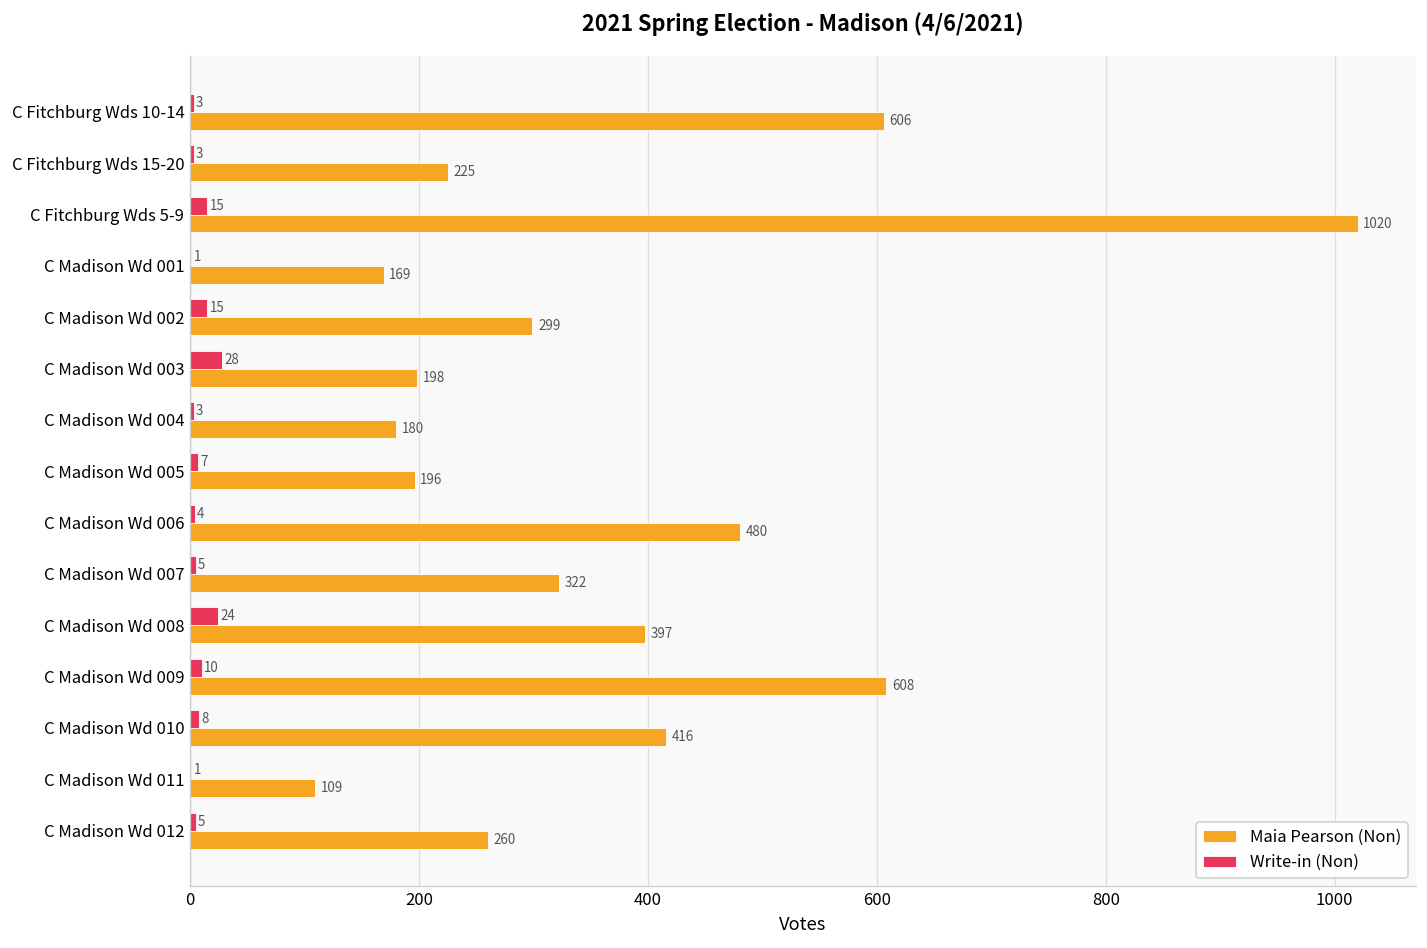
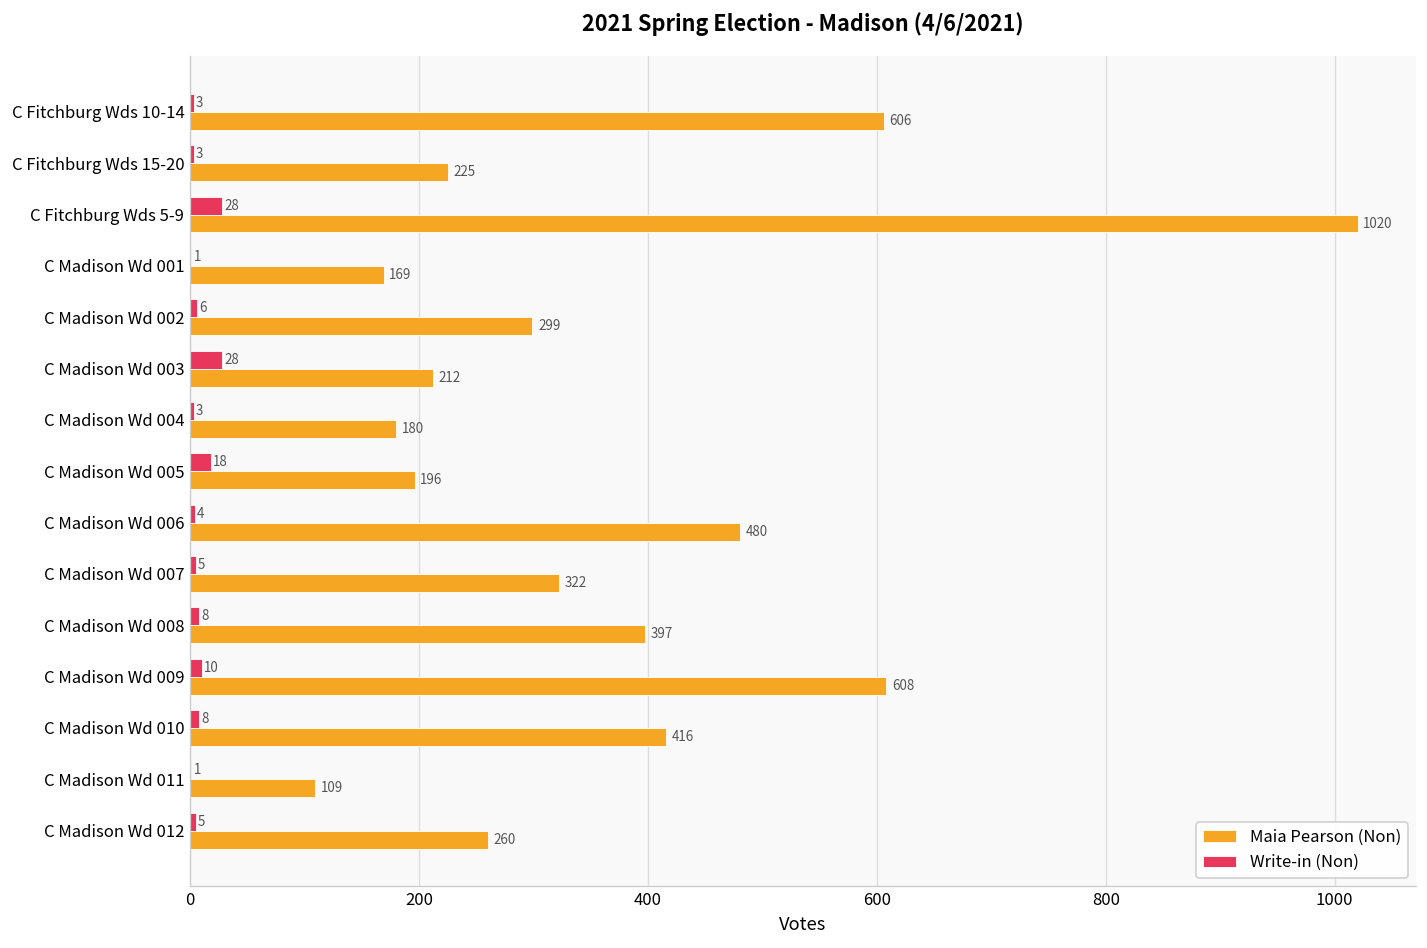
Write-in (Non), C Fitchburg Wds 5-9: 15 -> 28
Write-in (Non), C Madison Wd 002: 15 -> 6
Maia Pearson (Non), C Madison Wd 003: 198 -> 212
Write-in (Non), C Madison Wd 005: 7 -> 18
Write-in (Non), C Madison Wd 008: 24 -> 8
